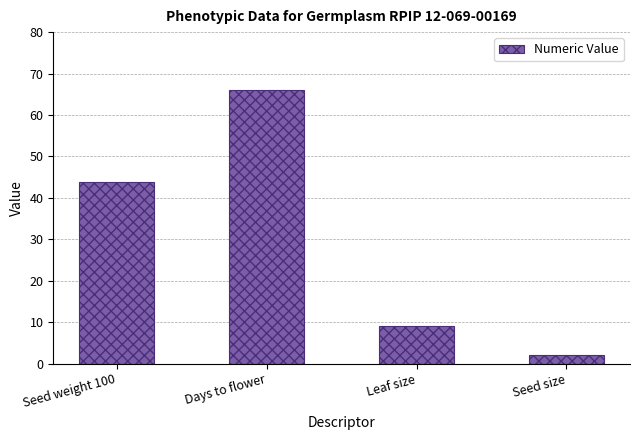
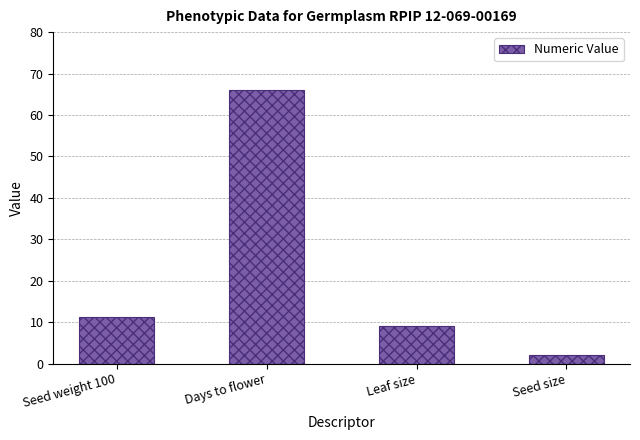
Seed weight 100: 44 -> 11
